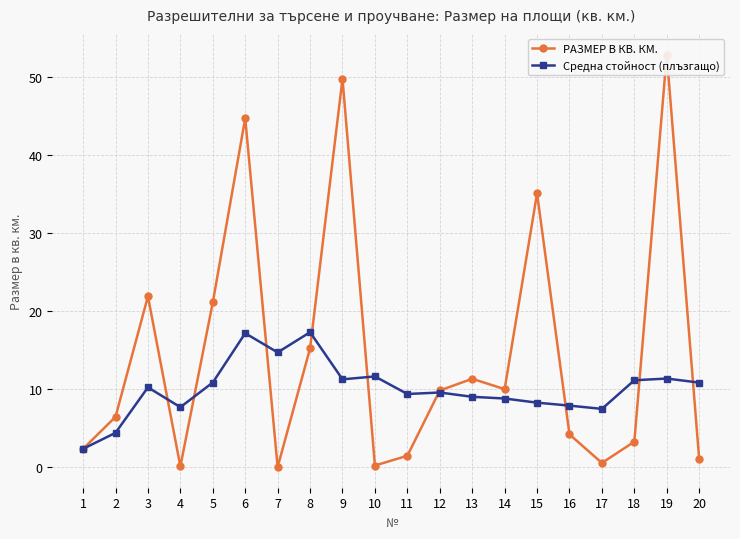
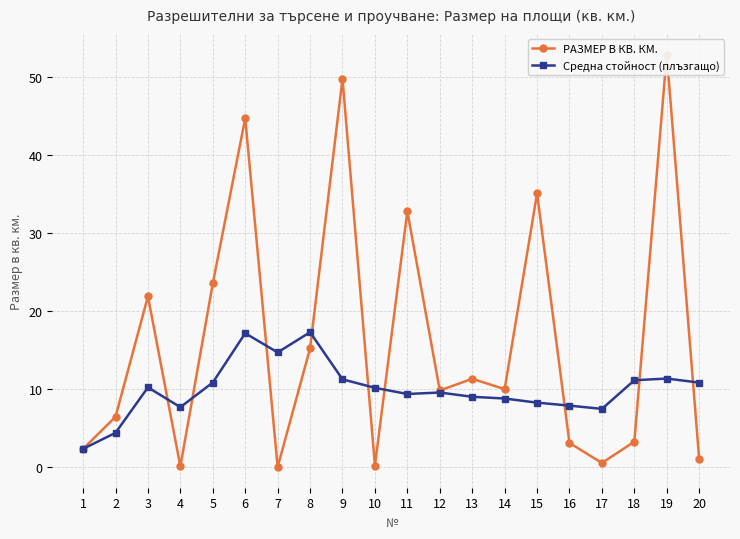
РАЗМЕР В КВ. КМ., 5: 21 -> 24
Средна стойност (плъзгащо), 10: 12 -> 10
РАЗМЕР В КВ. КМ., 11: 1 -> 33
РАЗМЕР В КВ. КМ., 16: 4 -> 3
